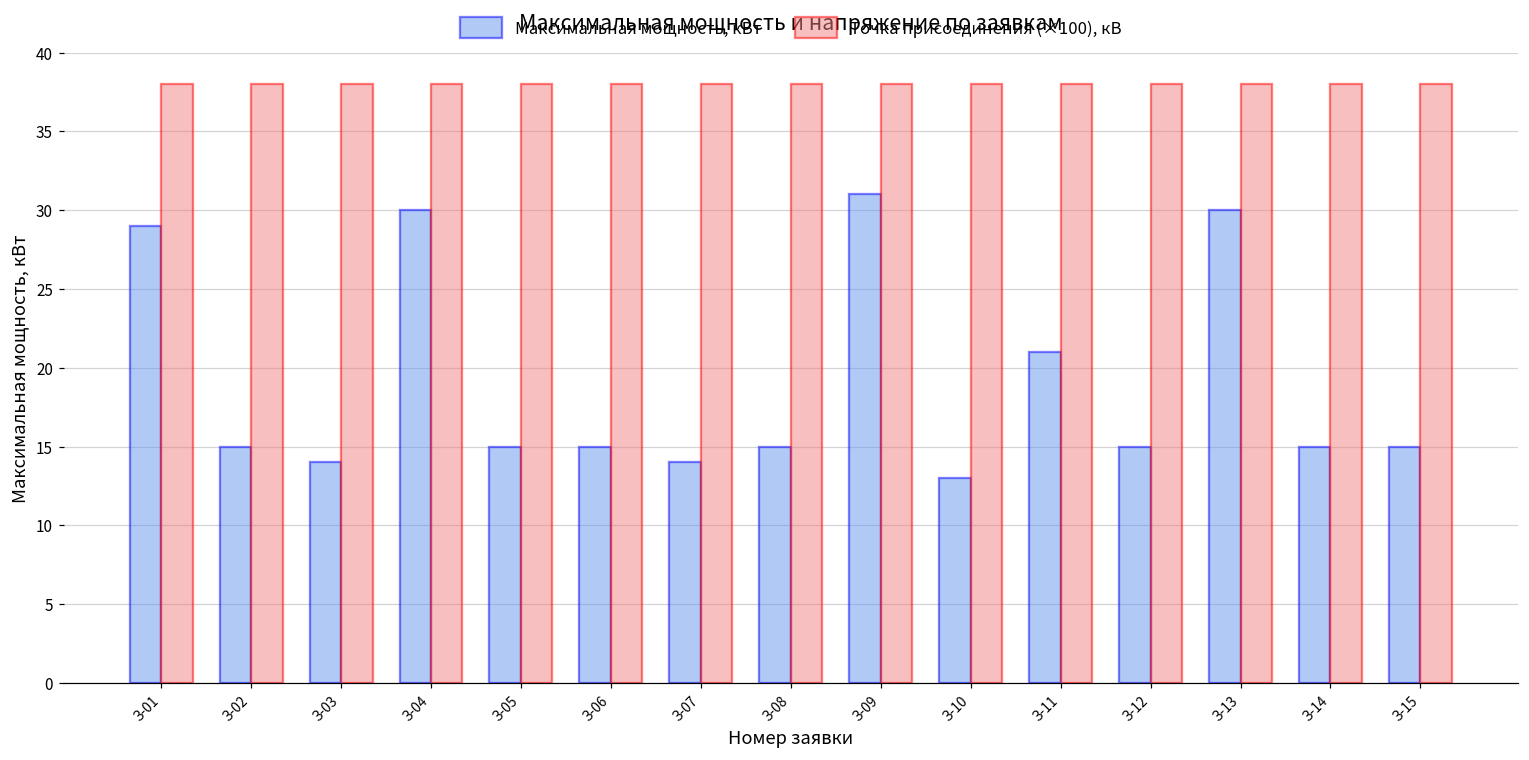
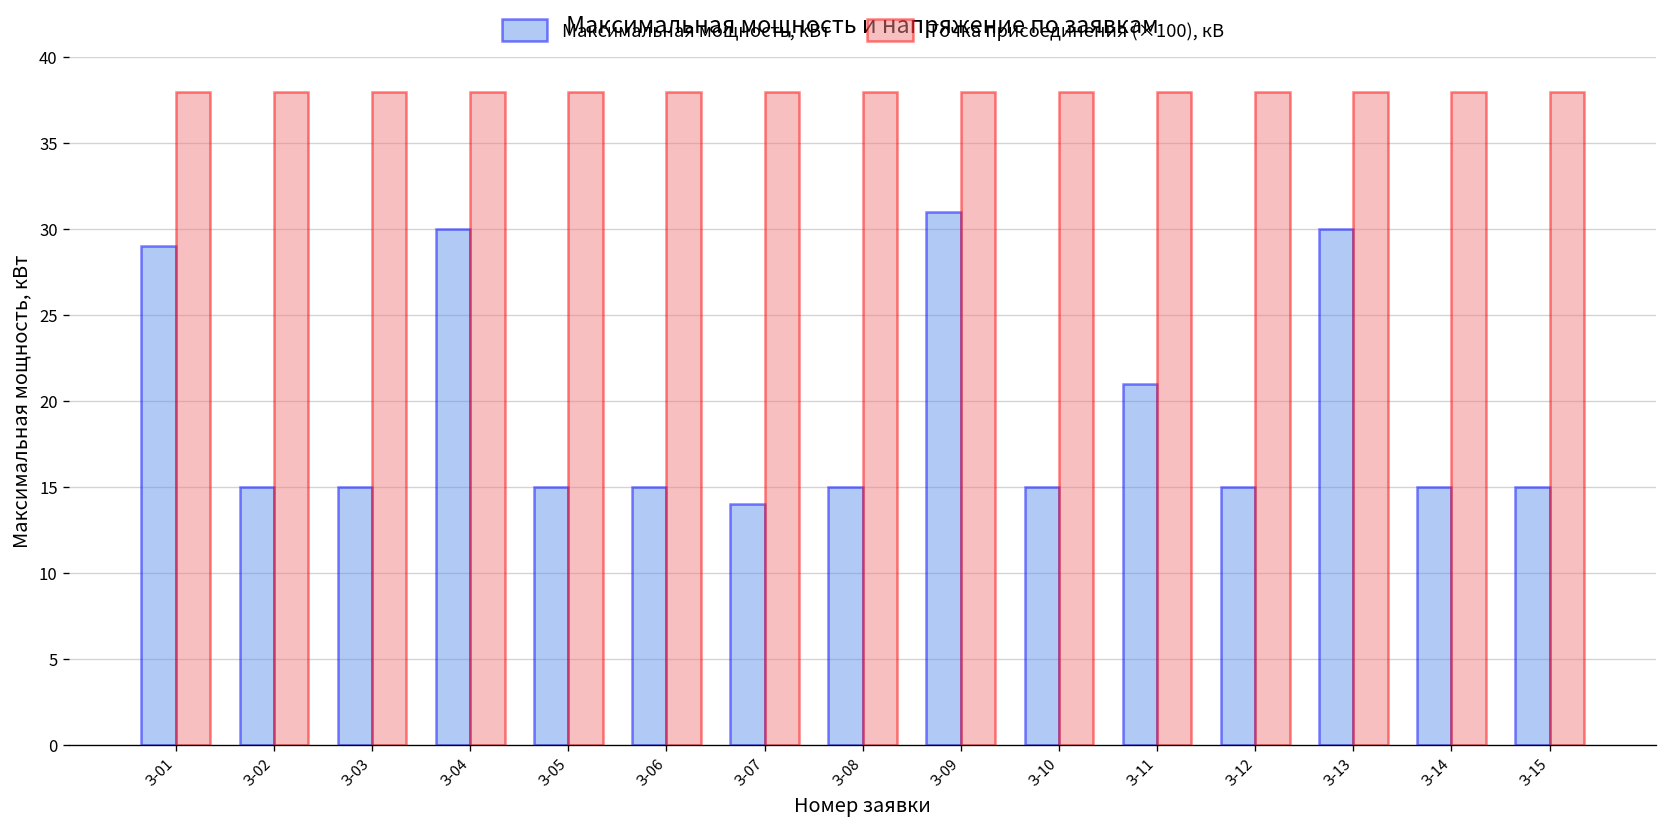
Максимальная мощность, кВт, З-03: 14 -> 15
Максимальная мощность, кВт, З-10: 13 -> 15
